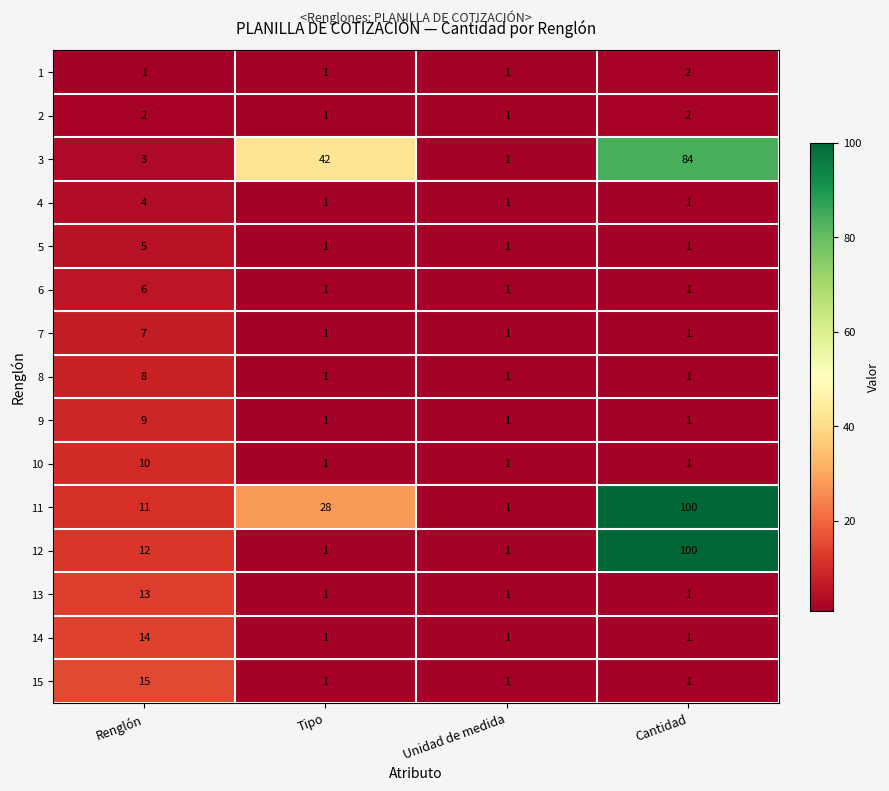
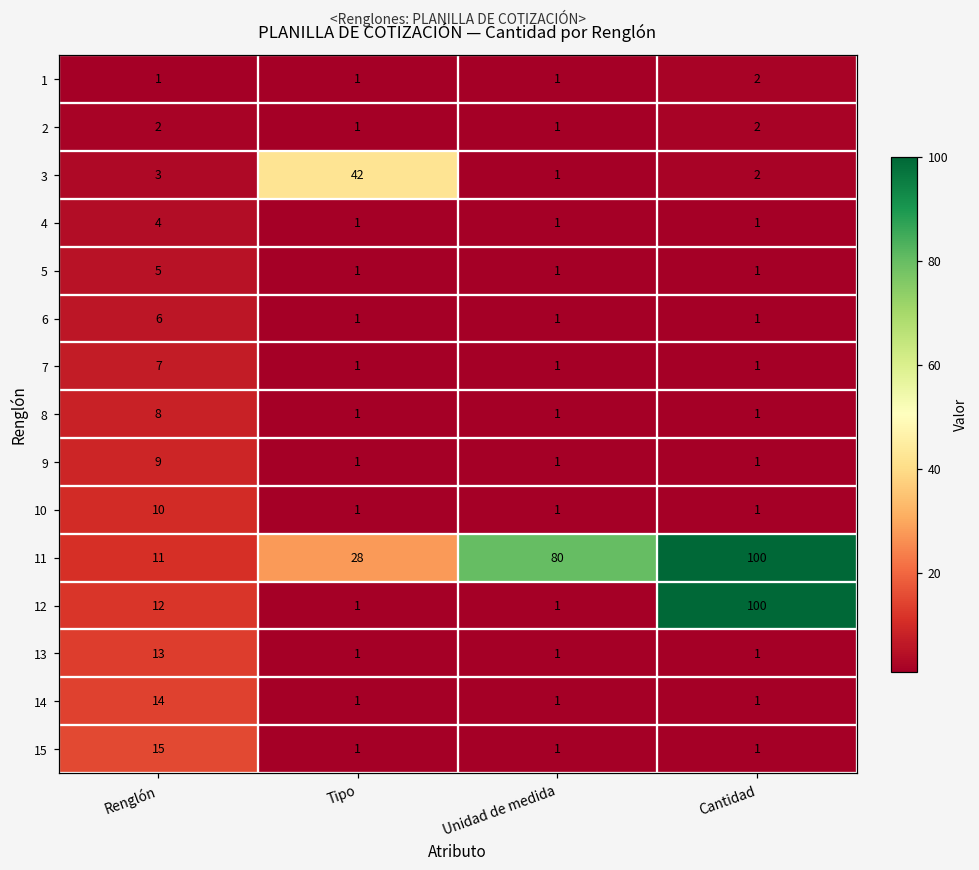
3, Cantidad: 84 -> 2
11, Unidad de medida: 1 -> 80
